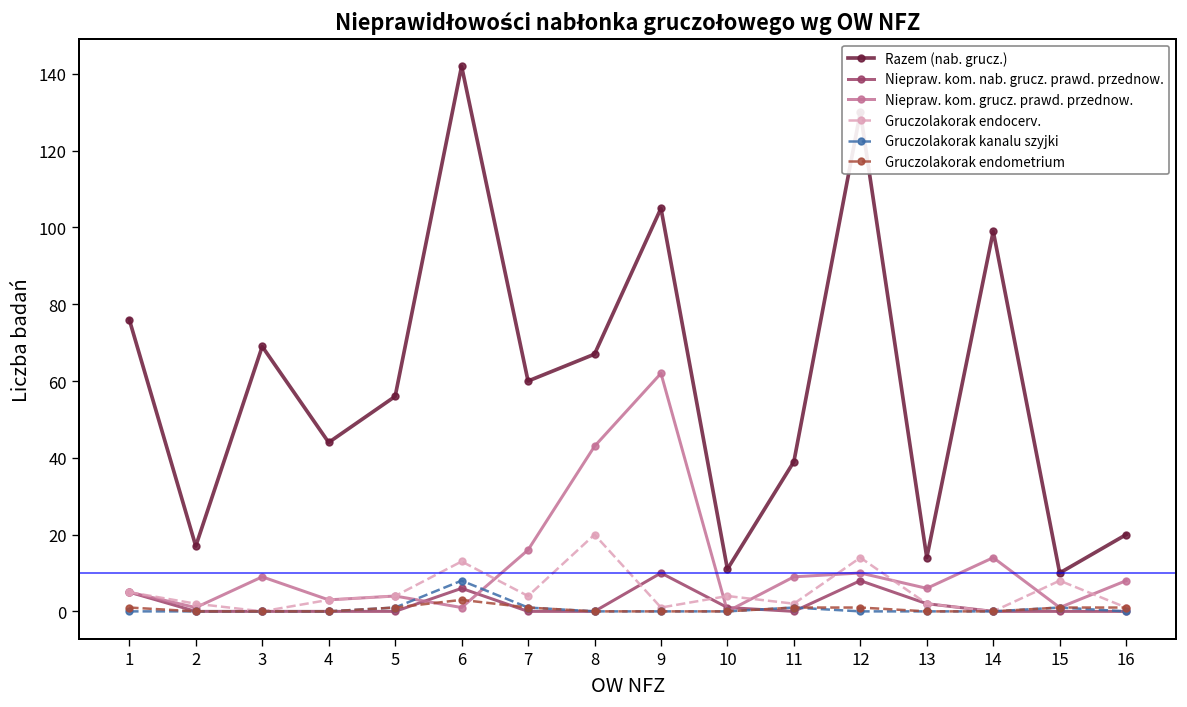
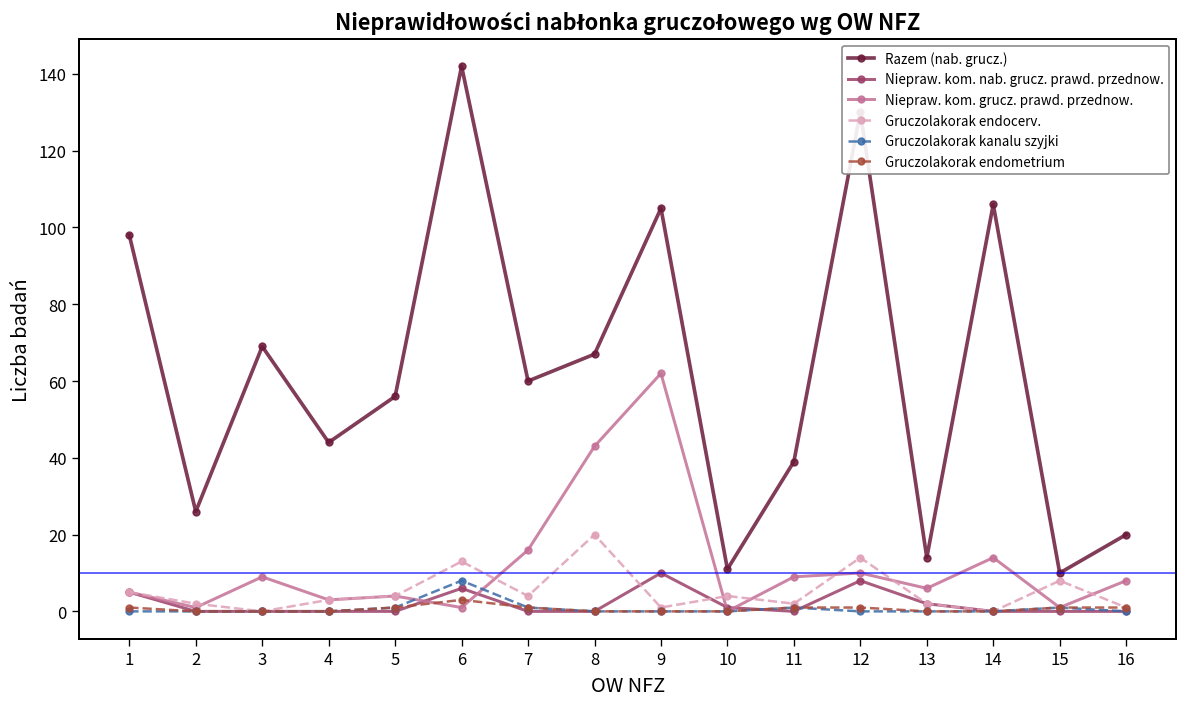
Razem (nab. grucz.), 1: 76 -> 98
Razem (nab. grucz.), 2: 17 -> 26
Razem (nab. grucz.), 14: 99 -> 106
